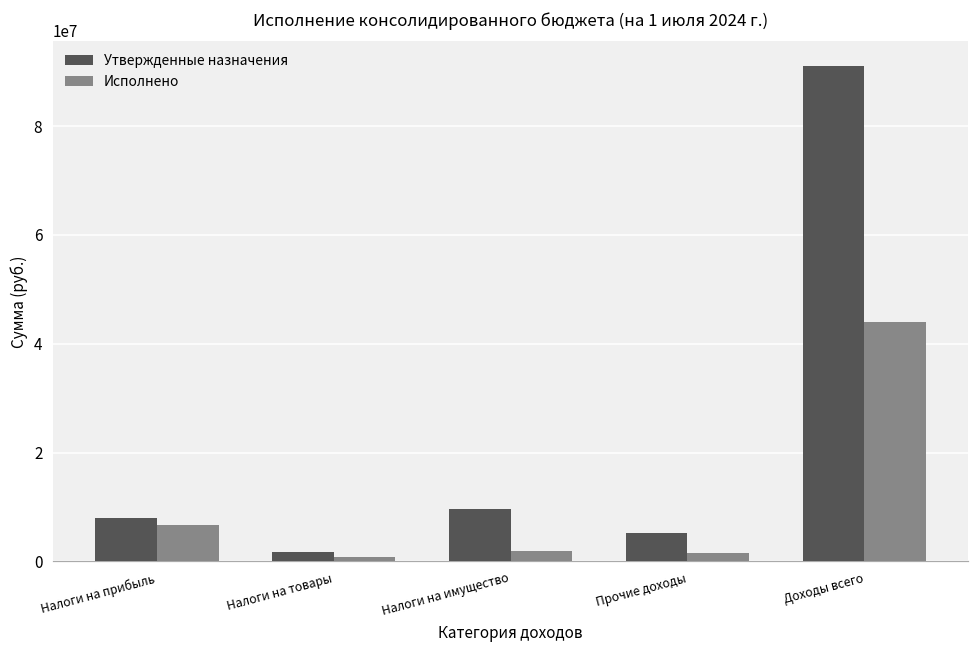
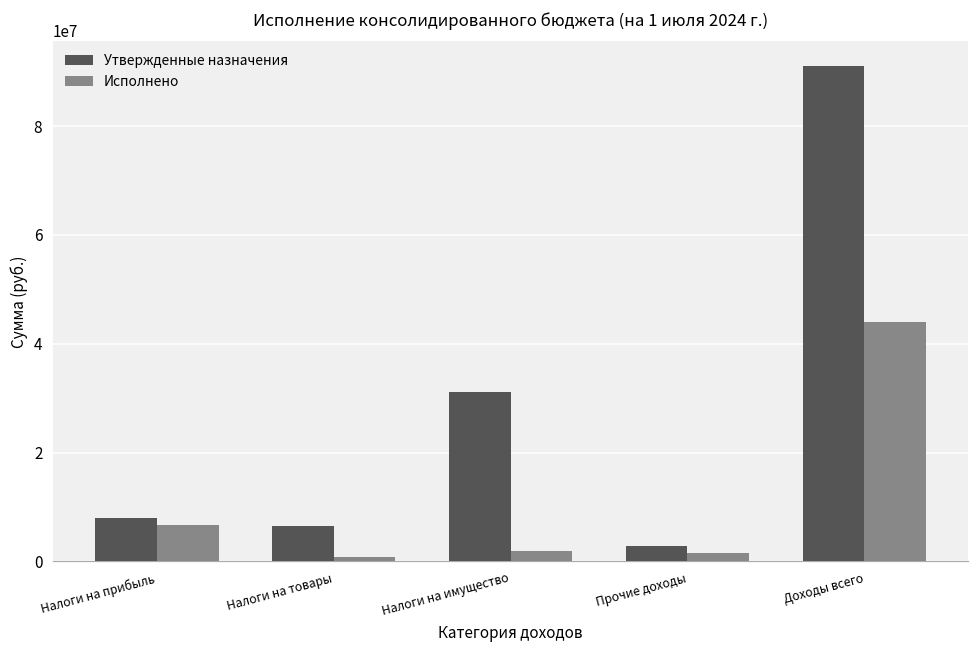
Утвержденные назначения, Налоги на товары: 2000000 -> 7000000
Утвержденные назначения, Налоги на имущество: 10000000 -> 31000000
Утвержденные назначения, Прочие доходы: 5000000 -> 3000000
